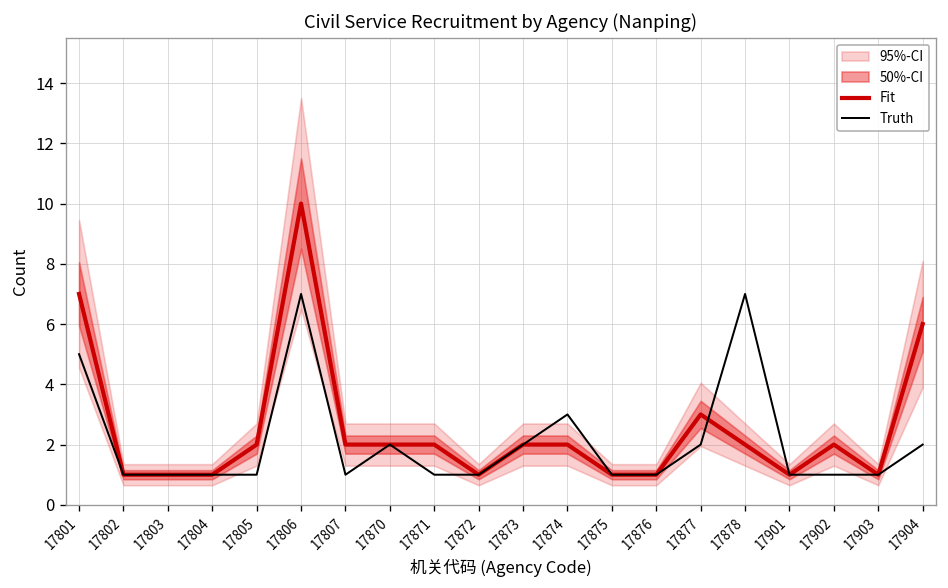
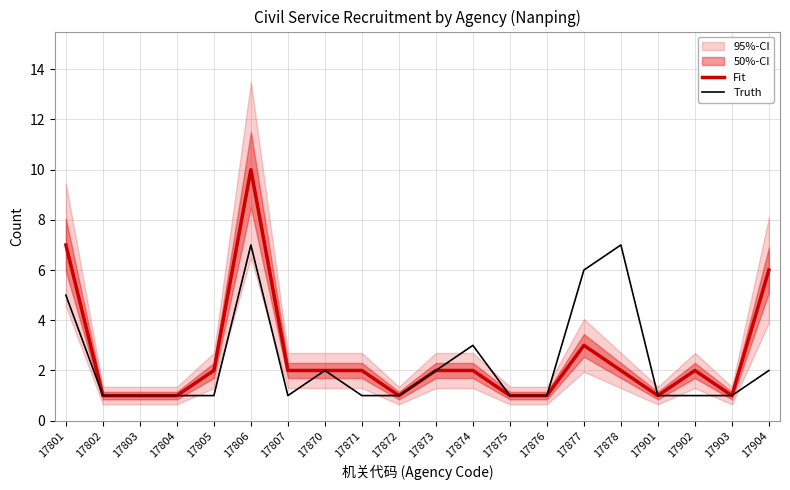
Truth, 17877: 2 -> 6
